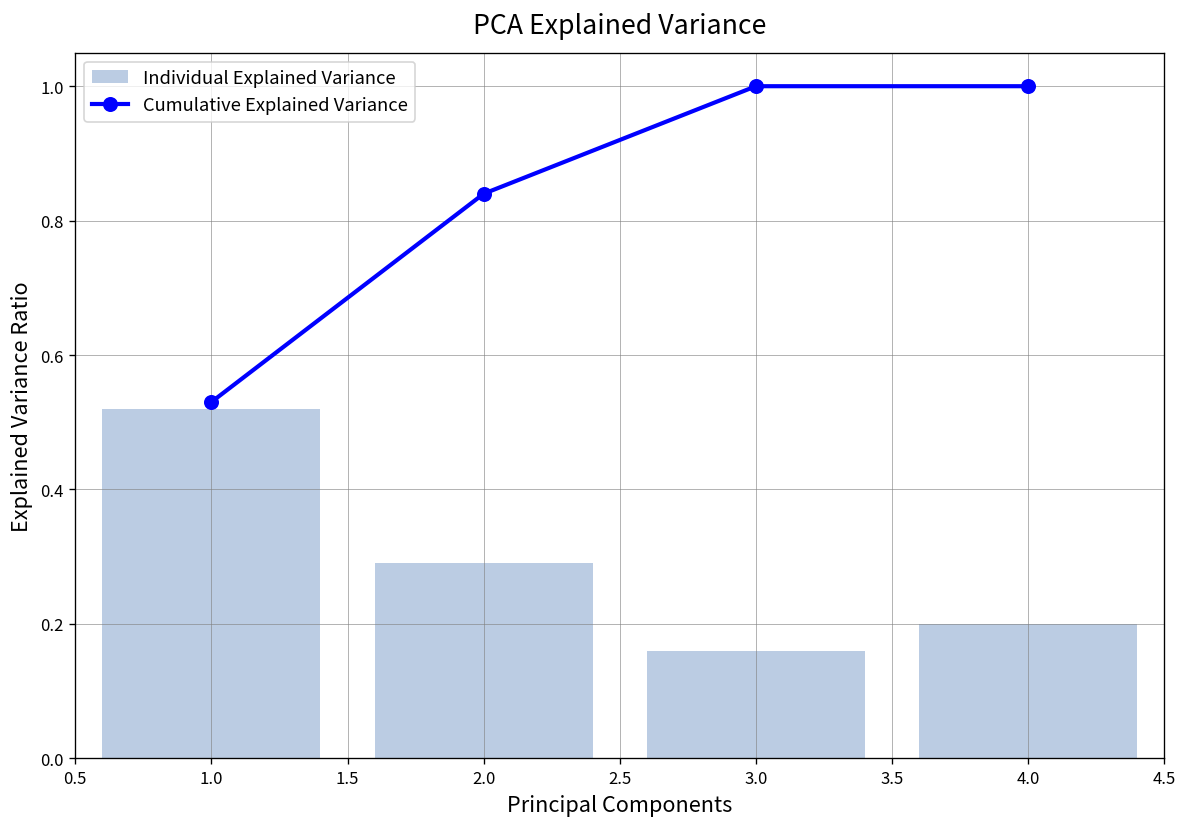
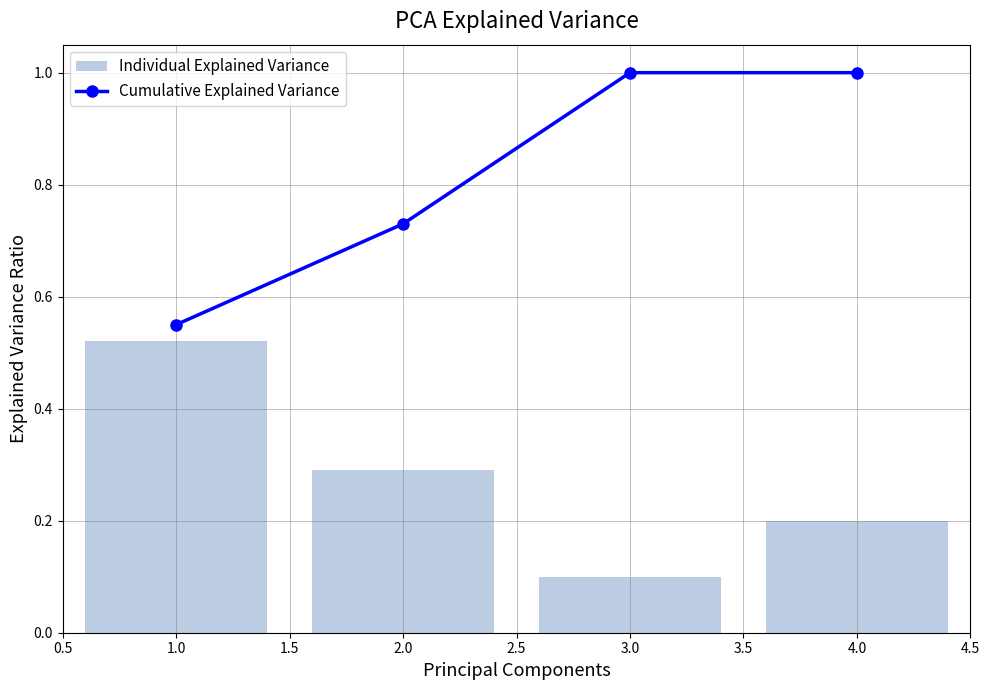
Cumulative Explained Variance, 1.0: 0.53 -> 0.55
Cumulative Explained Variance, 2.0: 0.84 -> 0.73
Individual Explained Variance, 3.0: 0.16 -> 0.10
